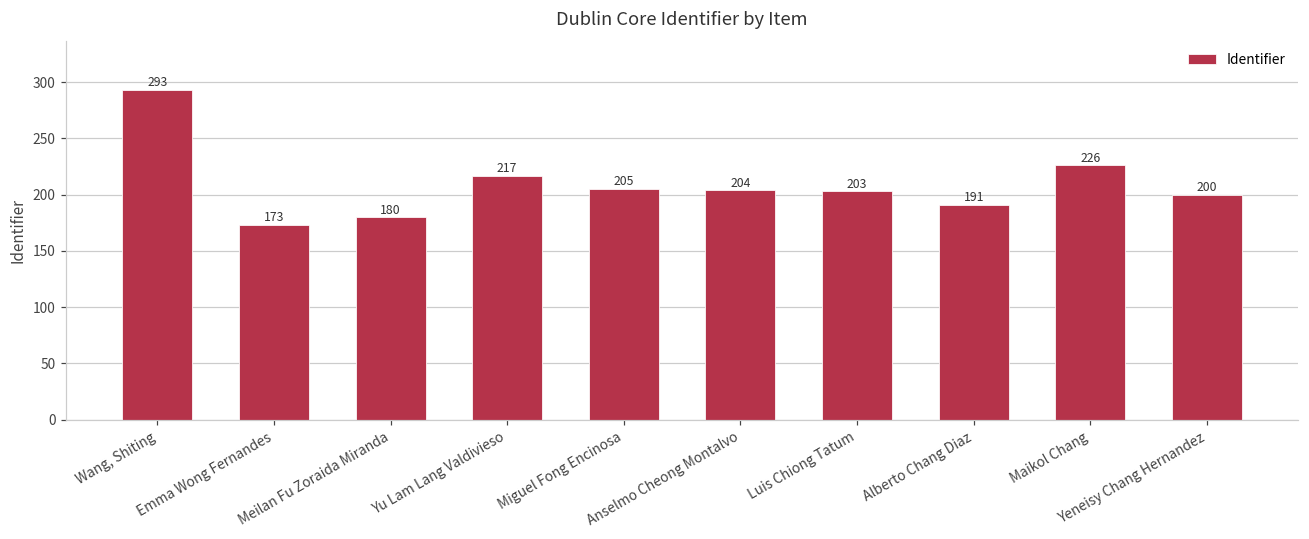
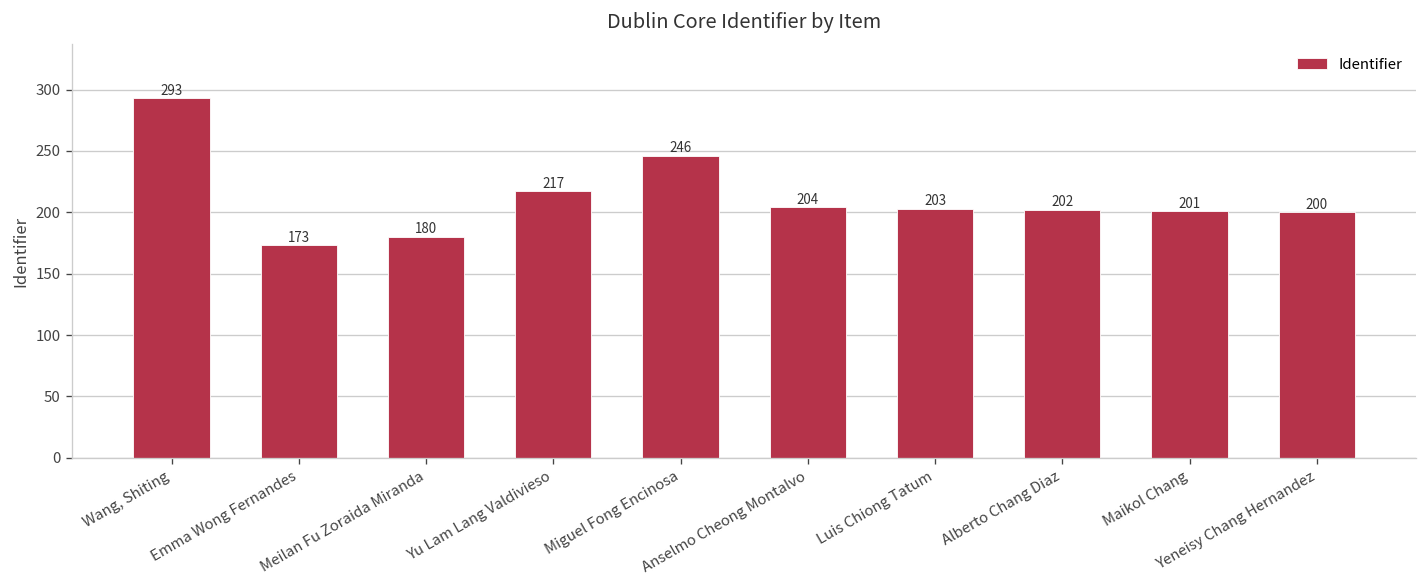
Miguel Fong Encinosa: 205 -> 246
Alberto Chang Diaz: 191 -> 202
Maikol Chang: 226 -> 201
